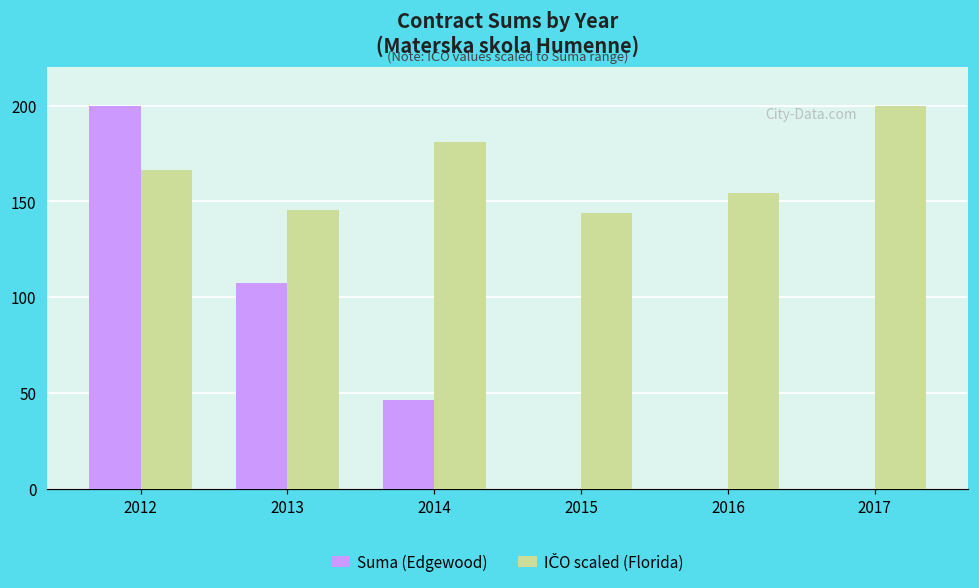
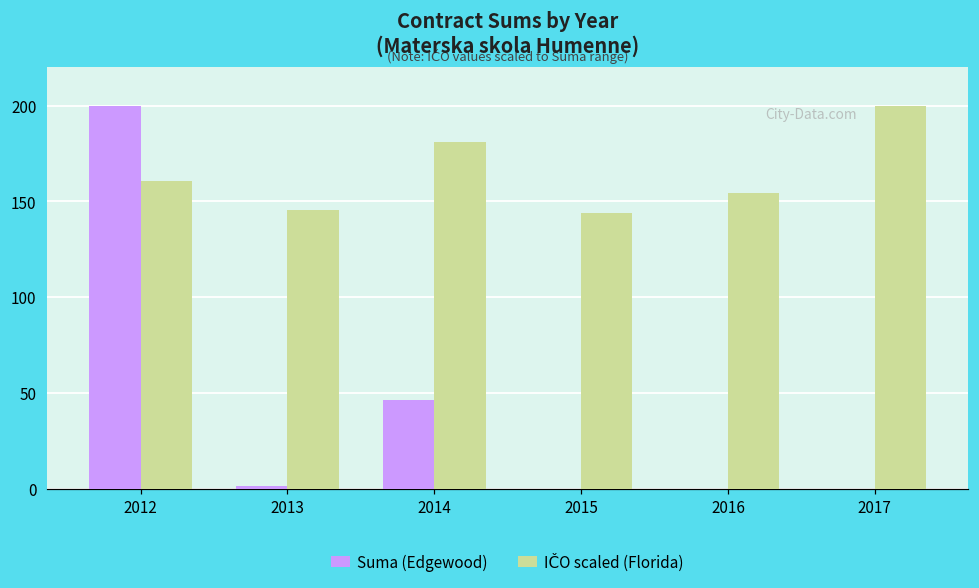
IČO scaled (Florida), 2012: 167 -> 161
Suma (Edgewood), 2013: 107 -> 1
